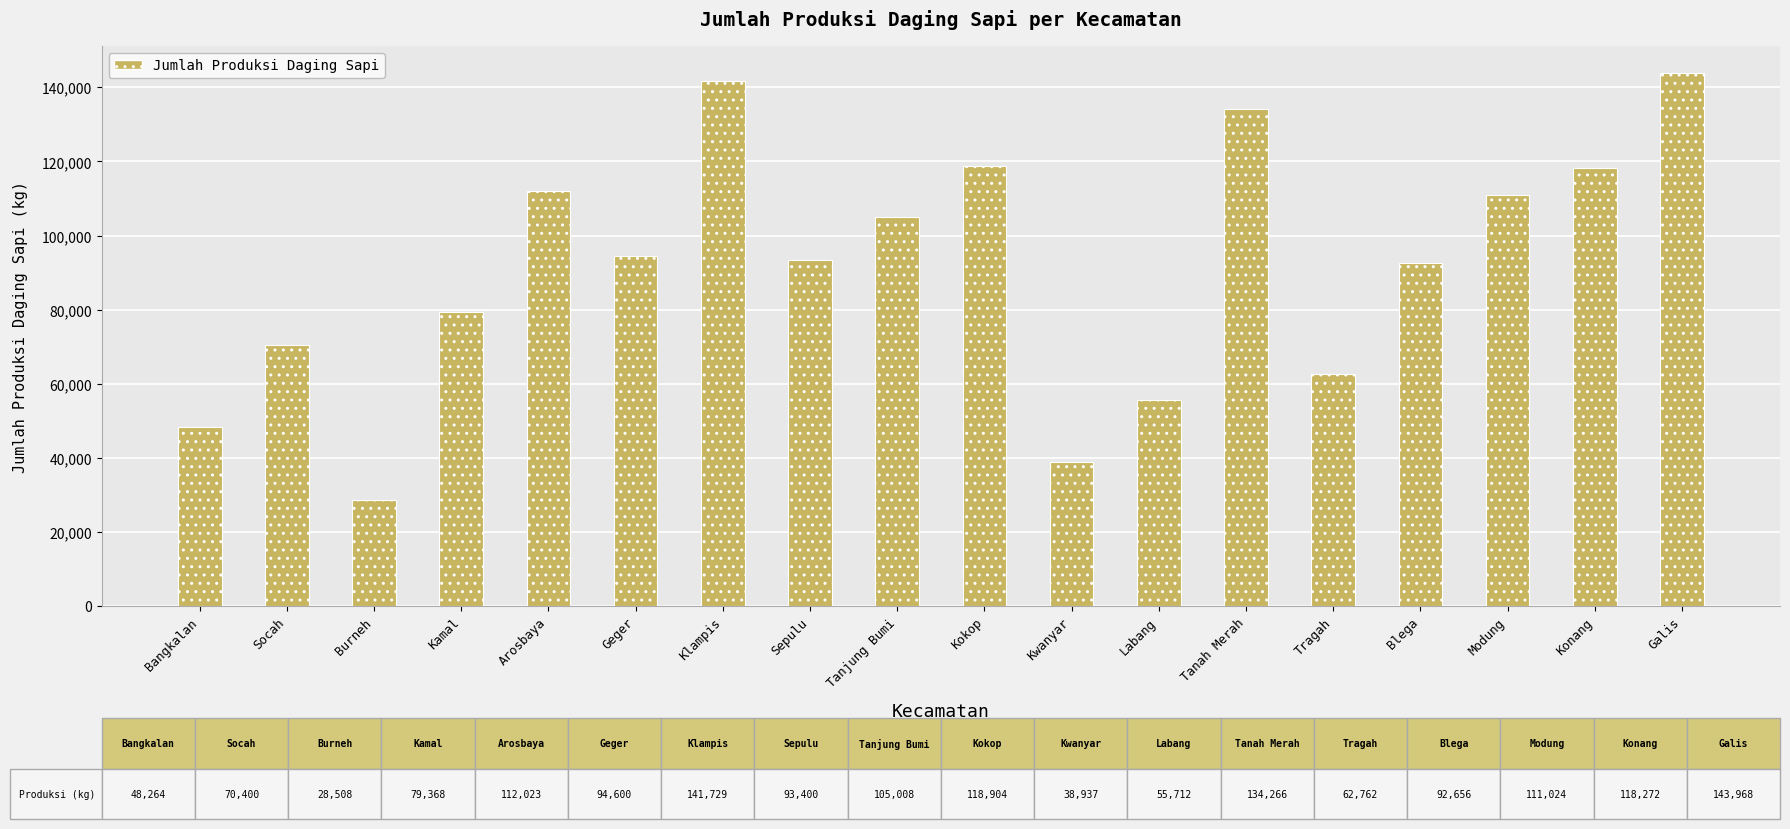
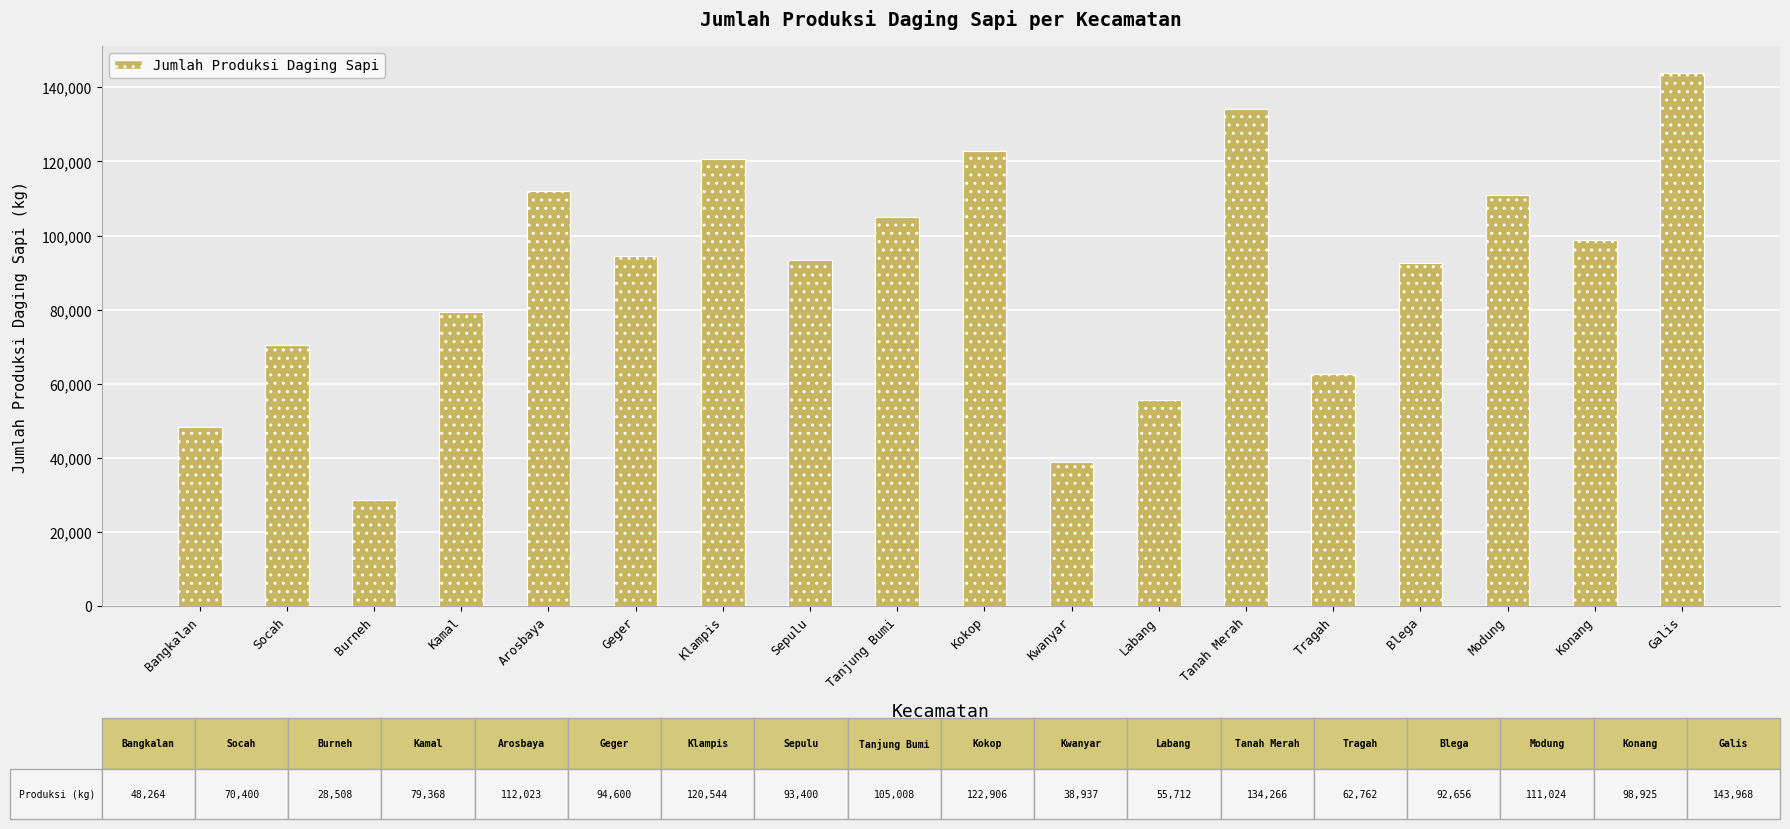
Klampis: 141,729 -> 120,544
Kokop: 118,904 -> 122,906
Konang: 118,272 -> 98,925
